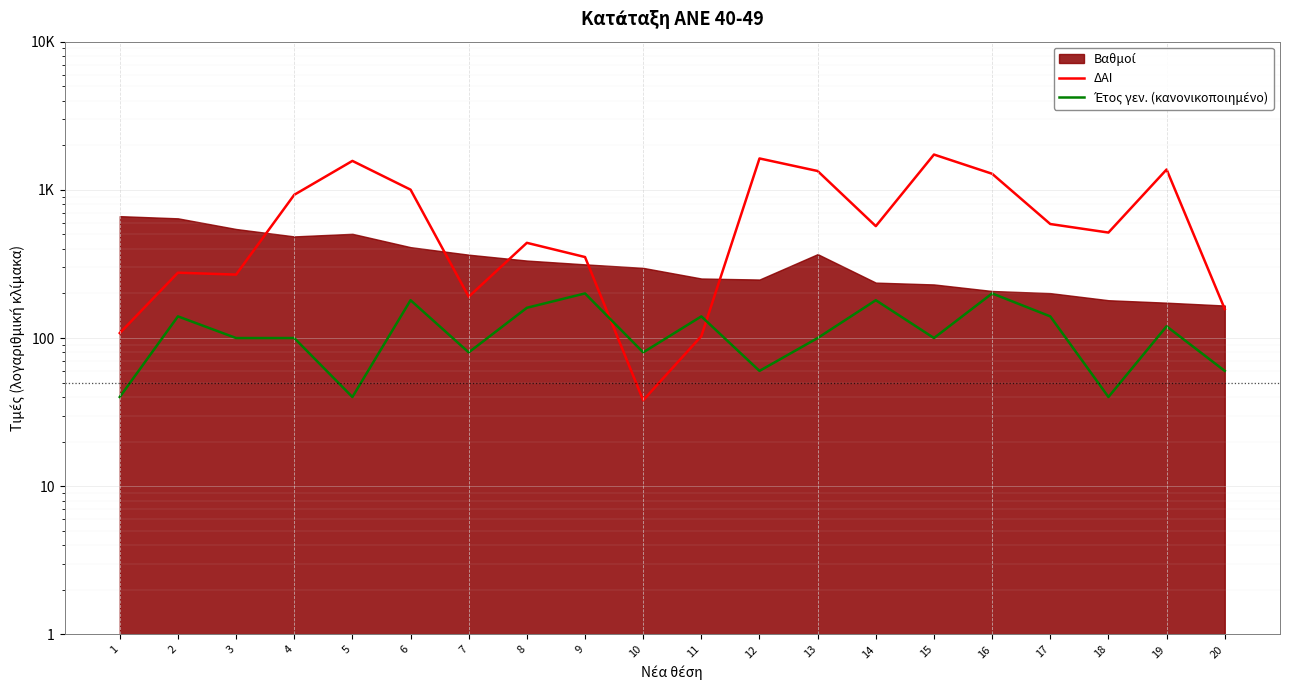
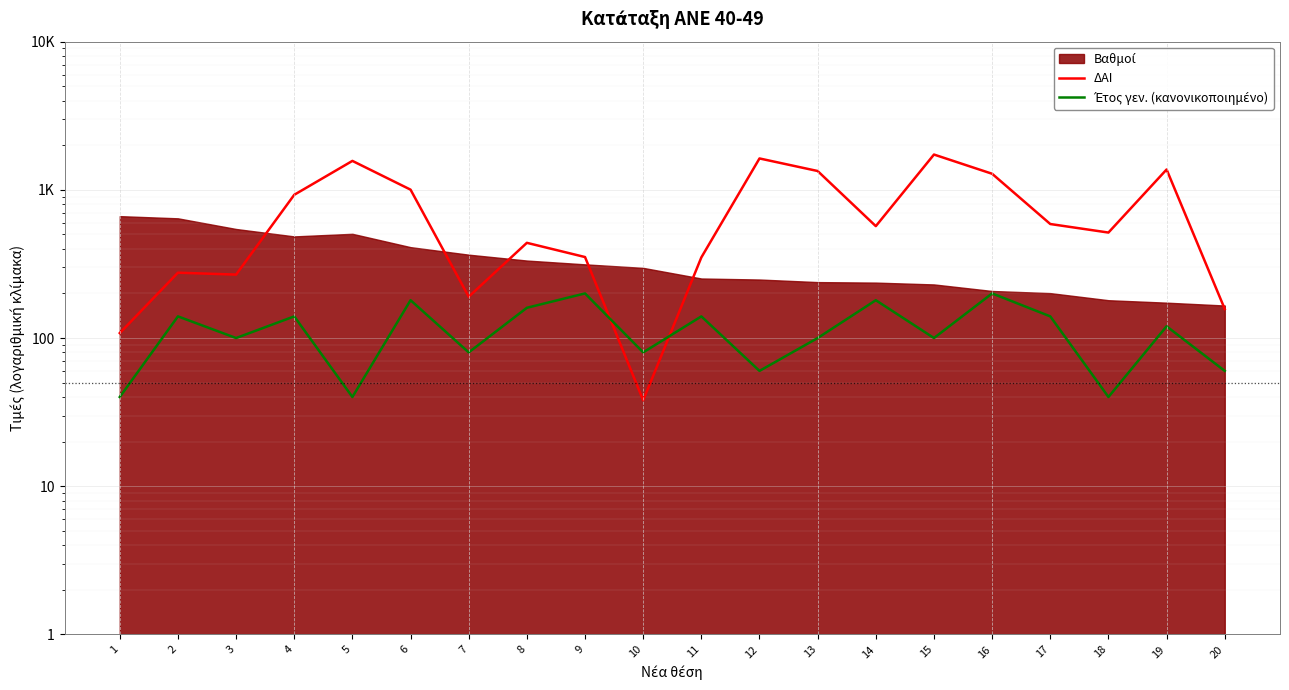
Έτος γεν. (κανονικοποιημένο), 4: 100 -> 140
ΔΑΙ, 11: 100 -> 350
Βαθμοί, 13: 370 -> 240
